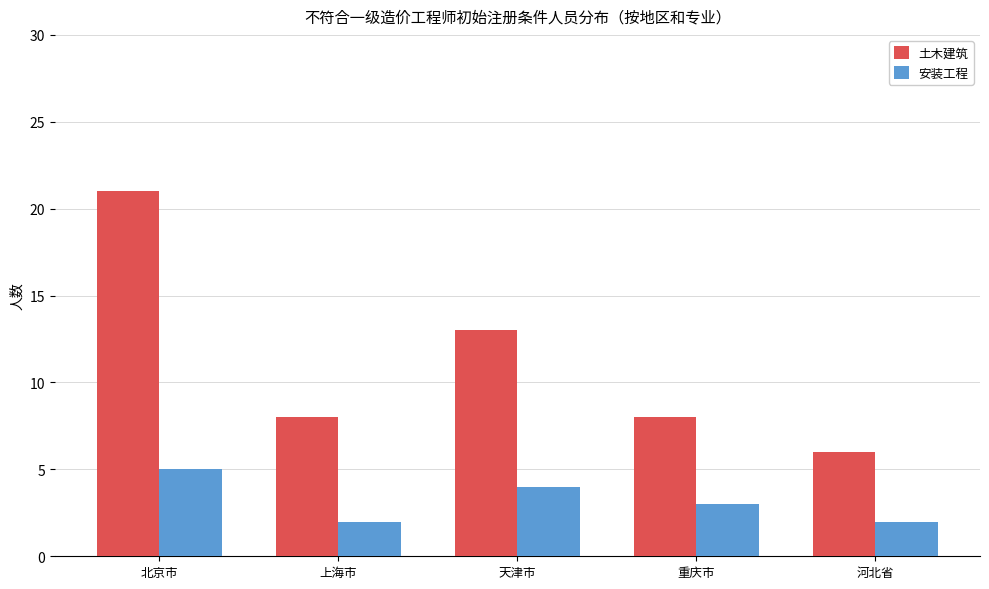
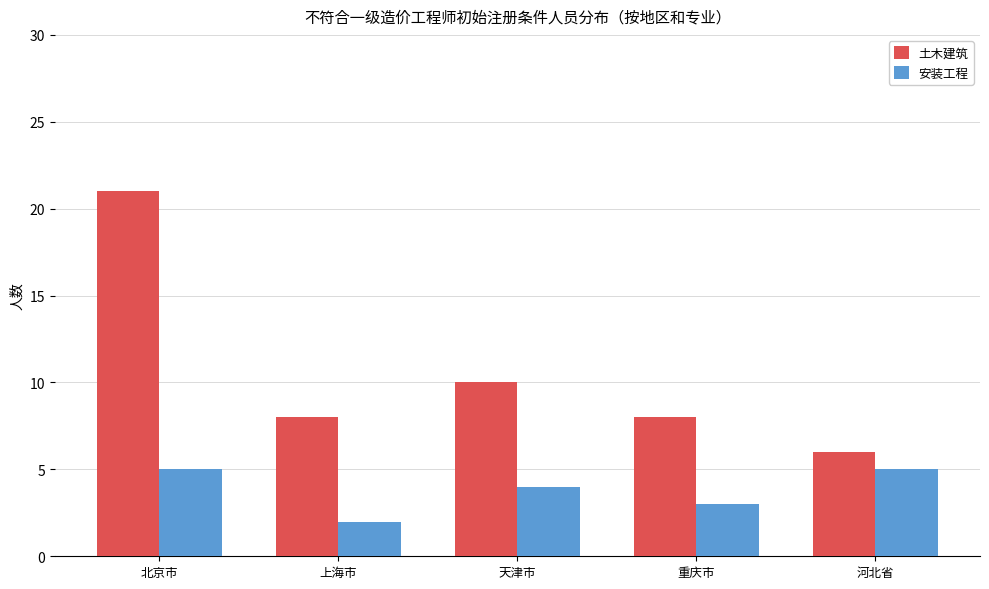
土木建筑, 天津市: 13 -> 10
安装工程, 河北省: 2 -> 5
